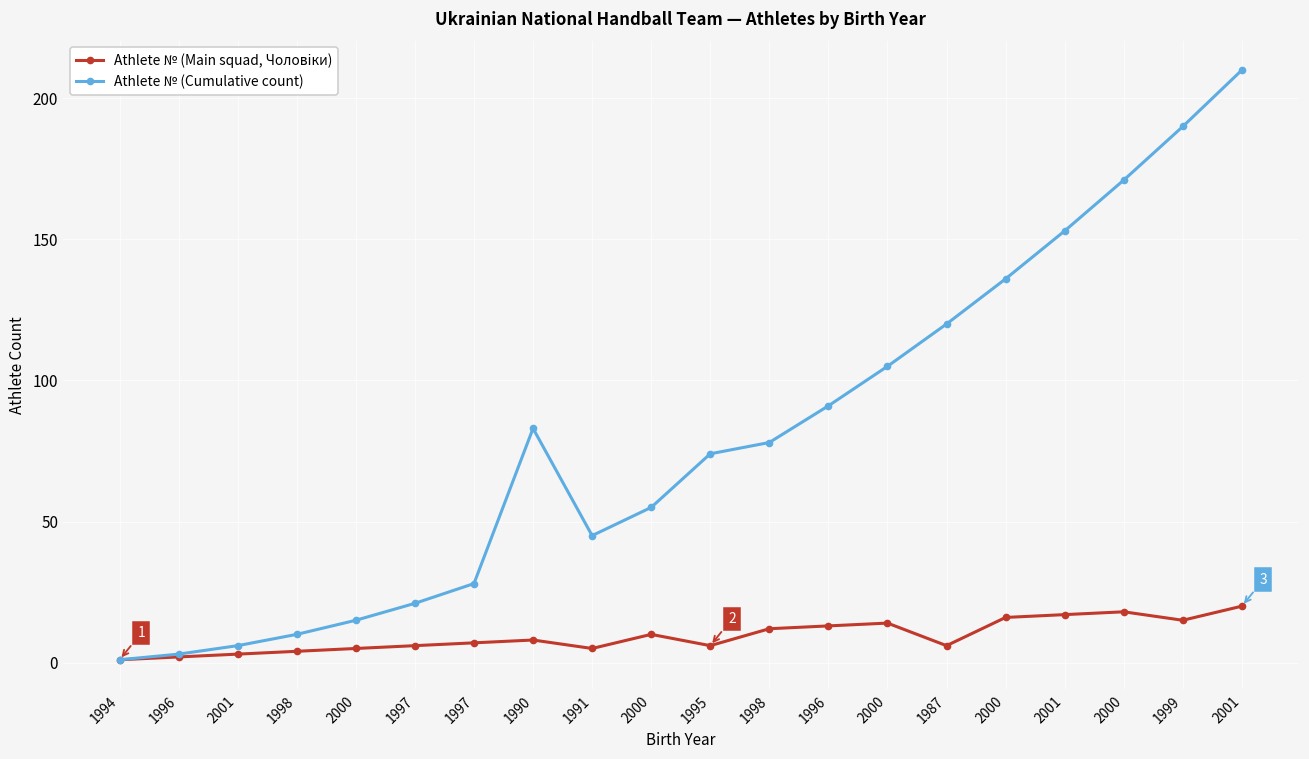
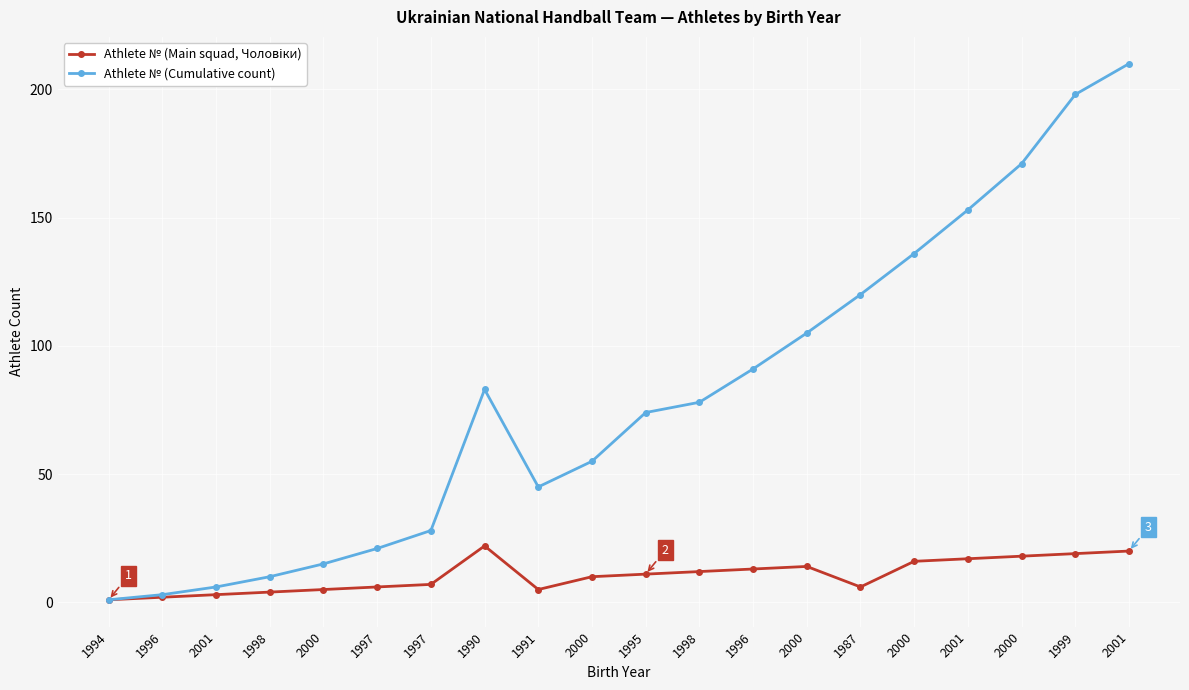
Athlete № (Main squad, Чоловіки), 1990: 8 -> 22
Athlete № (Main squad, Чоловіки), 1995: 6 -> 11
Athlete № (Main squad, Чоловіки), 1999: 15 -> 19
Athlete № (Cumulative count), 1999: 190 -> 198
